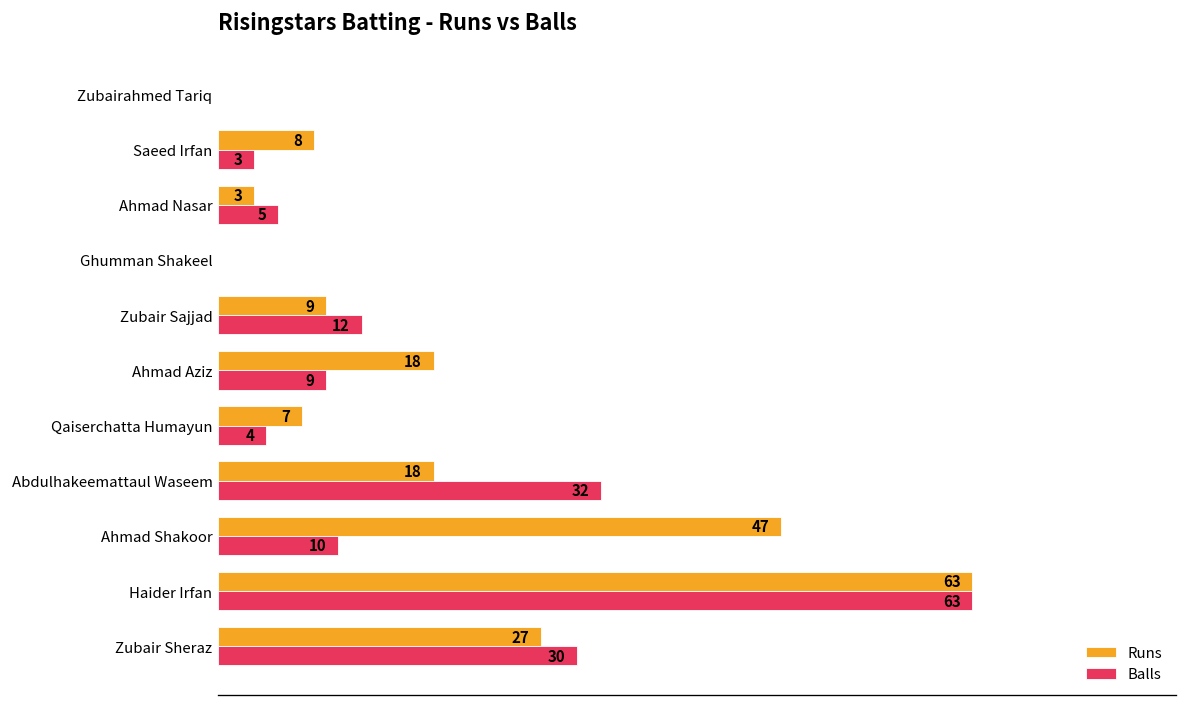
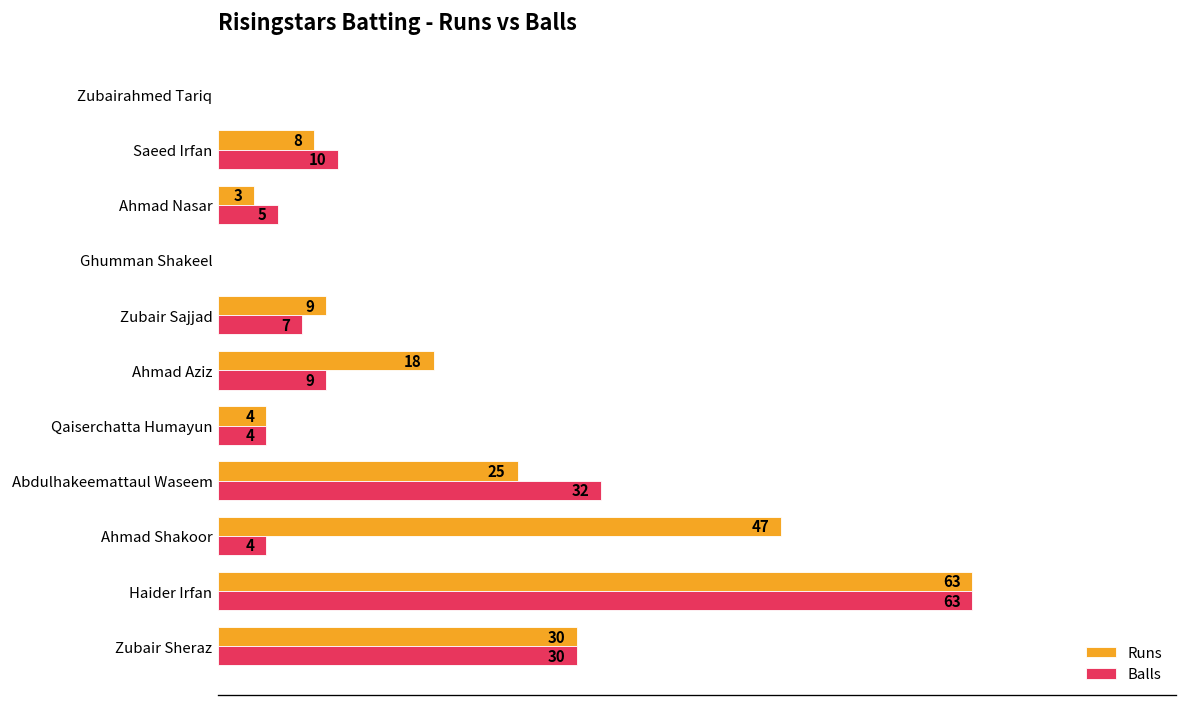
Balls, Saeed Irfan: 3 -> 10
Balls, Zubair Sajjad: 12 -> 7
Runs, Qaiserchatta Humayun: 7 -> 4
Runs, Abdulhakeemattaul Waseem: 18 -> 25
Balls, Ahmad Shakoor: 10 -> 4
Runs, Zubair Sheraz: 27 -> 30
